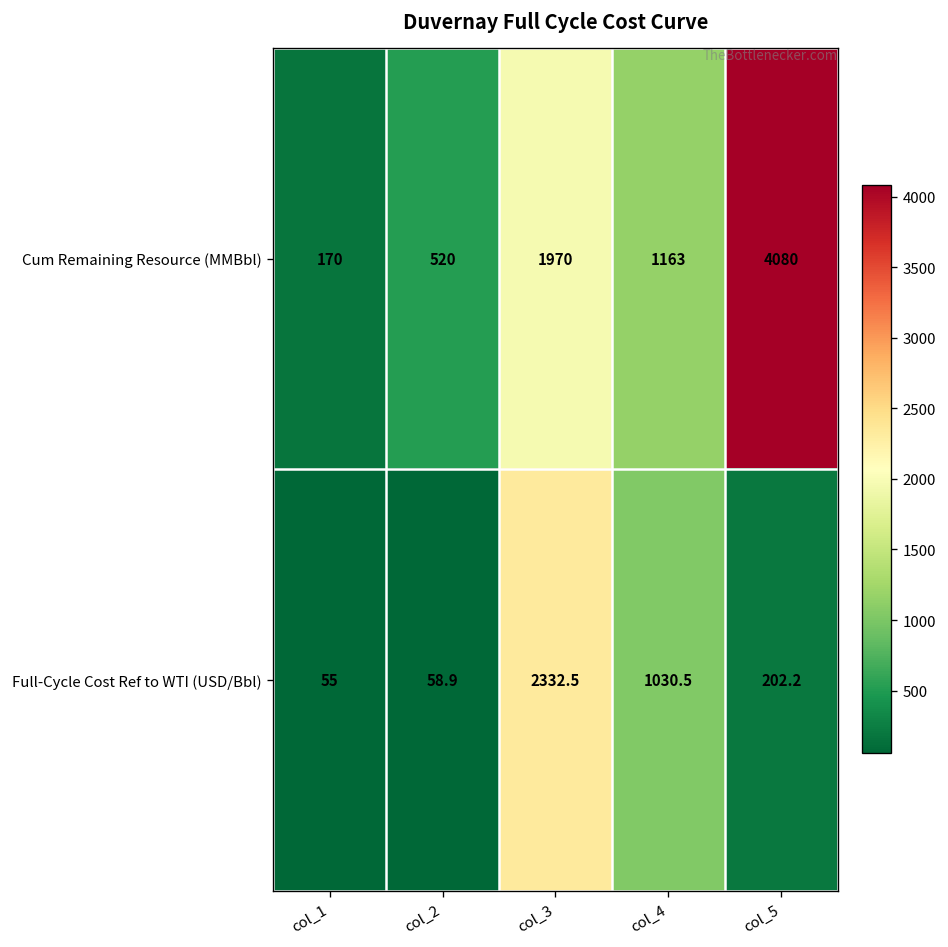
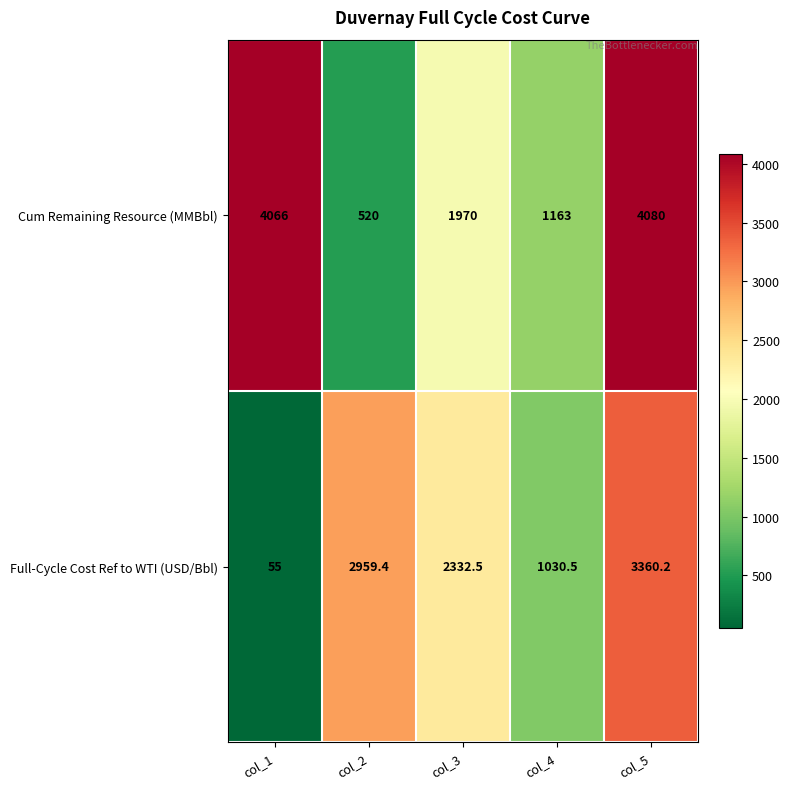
Cum Remaining Resource (MMBbl), col_1: 170 -> 4066
Full-Cycle Cost Ref to WTI (USD/Bbl), col_2: 58.9 -> 2959.4
Full-Cycle Cost Ref to WTI (USD/Bbl), col_5: 202.2 -> 3360.2
